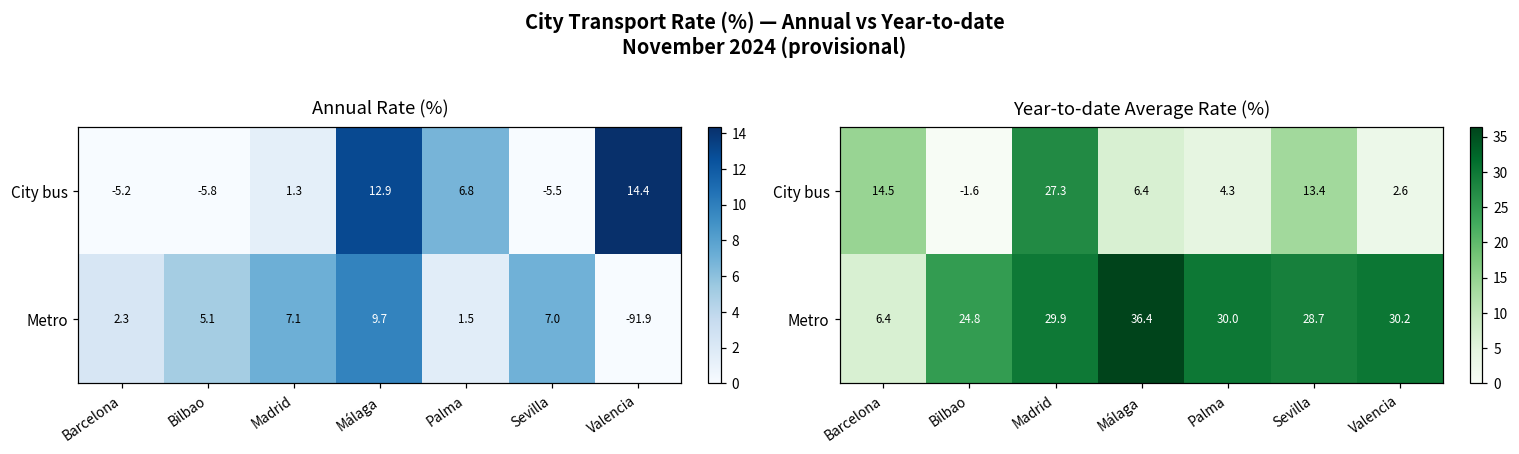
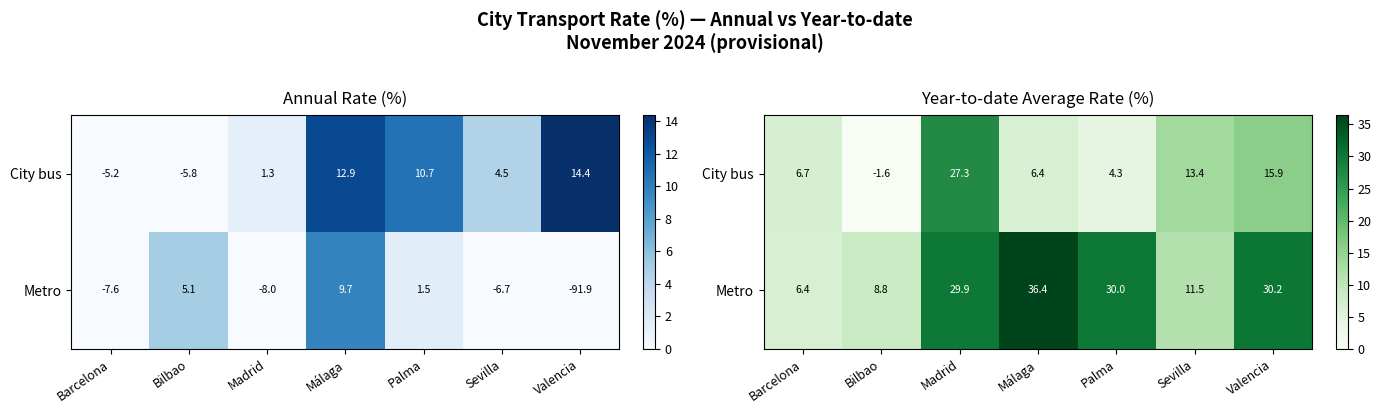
Annual Rate (%), City bus, Palma: 6.8 -> 10.7
Annual Rate (%), City bus, Sevilla: -5.5 -> 4.5
Annual Rate (%), Metro, Barcelona: 2.3 -> -7.6
Annual Rate (%), Metro, Madrid: 7.1 -> -8.0
Annual Rate (%), Metro, Sevilla: 7.0 -> -6.7
Year-to-date Average Rate (%), City bus, Barcelona: 14.5 -> 6.7
Year-to-date Average Rate (%), City bus, Valencia: 2.6 -> 15.9
Year-to-date Average Rate (%), Metro, Bilbao: 24.8 -> 8.8
Year-to-date Average Rate (%), Metro, Sevilla: 28.7 -> 11.5
